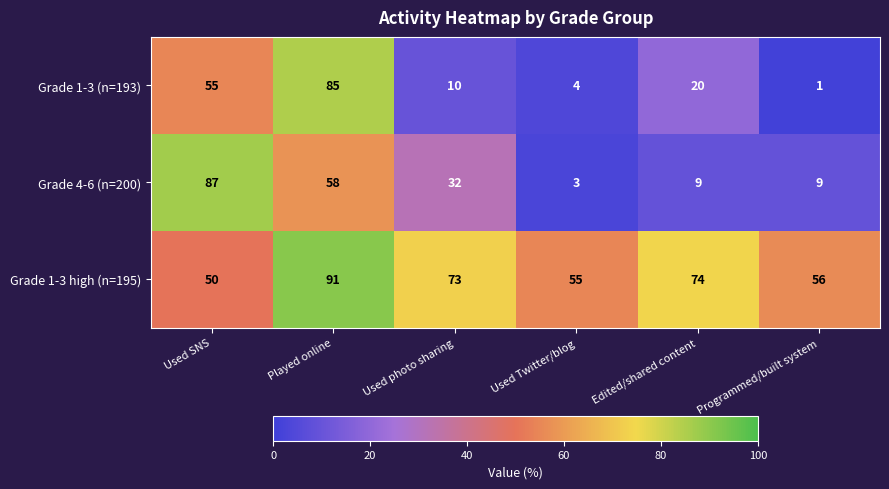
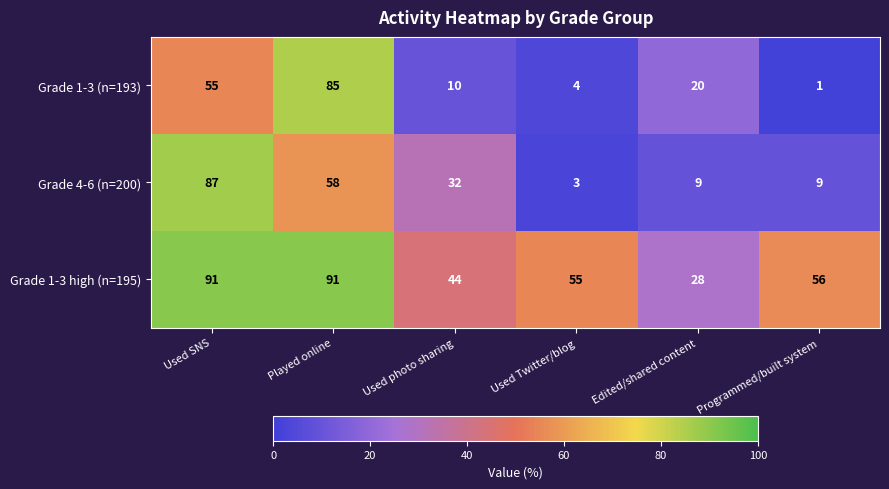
Grade 1-3 high (n=195), Used SNS: 50 -> 91
Grade 1-3 high (n=195), Used photo sharing: 73 -> 44
Grade 1-3 high (n=195), Edited/shared content: 74 -> 28
